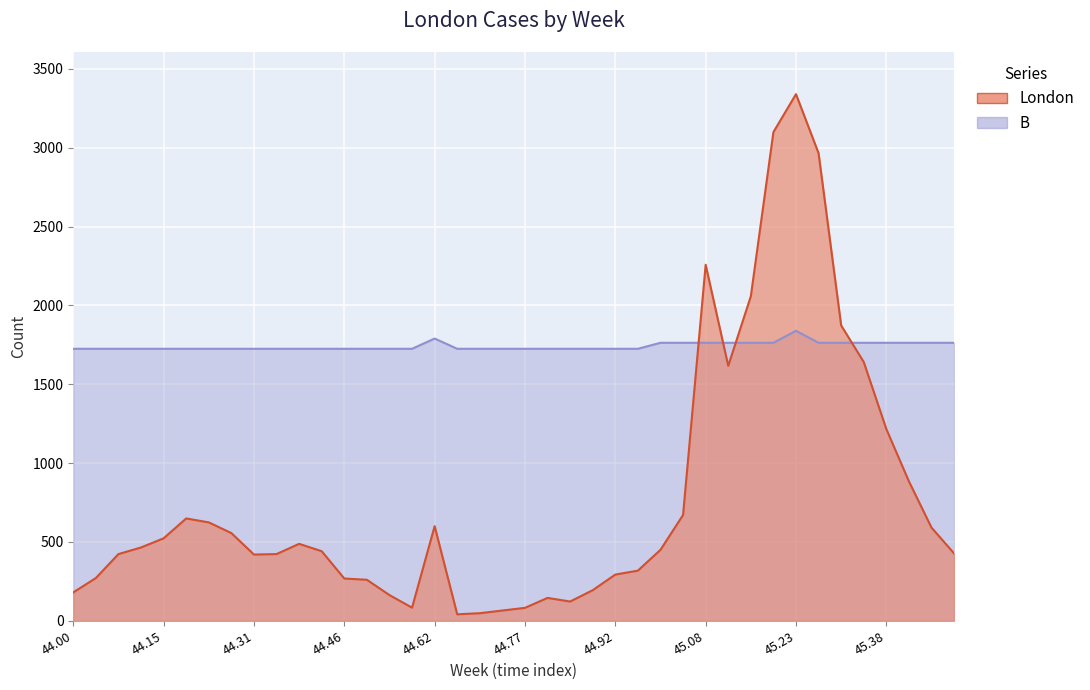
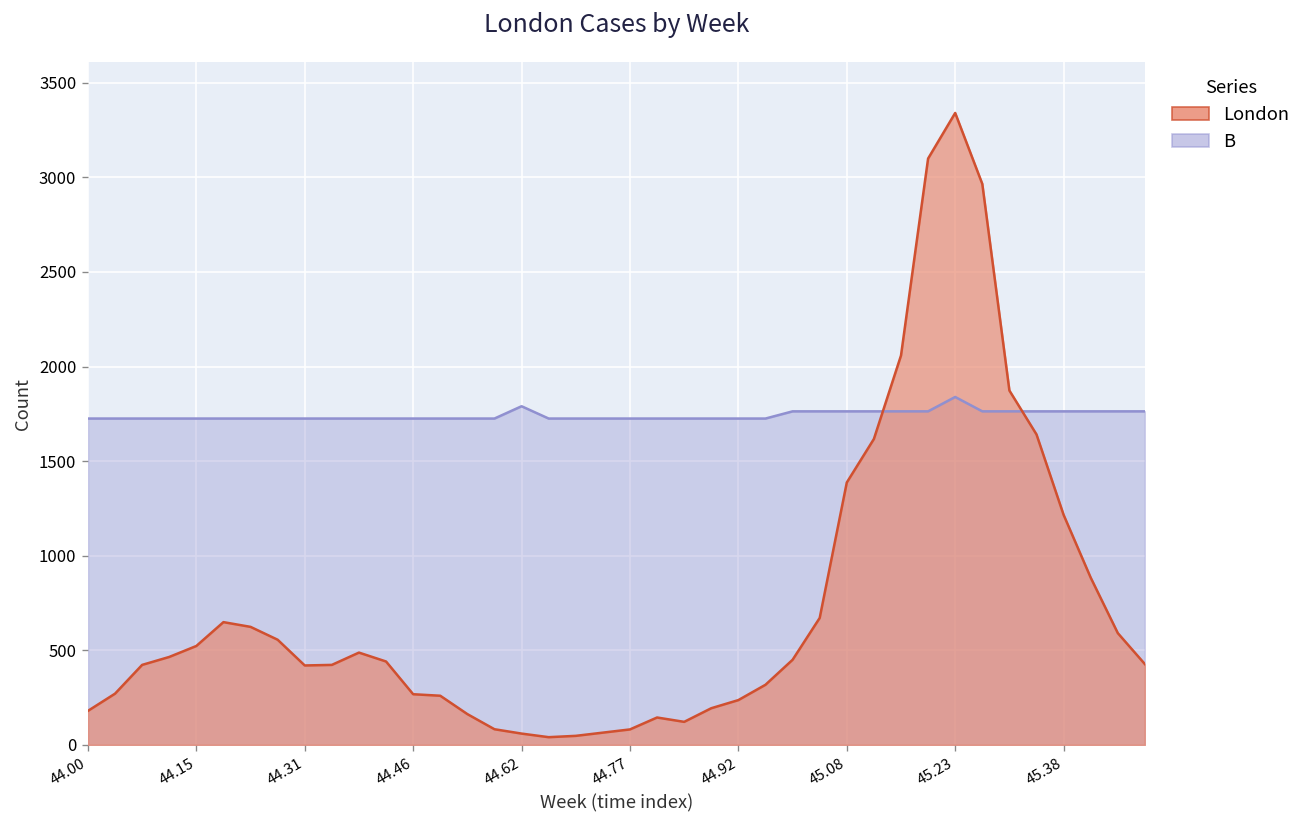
London, 44.62: 600 -> 60
London, 44.92: 290 -> 240
London, 45.08: 2260 -> 1390
